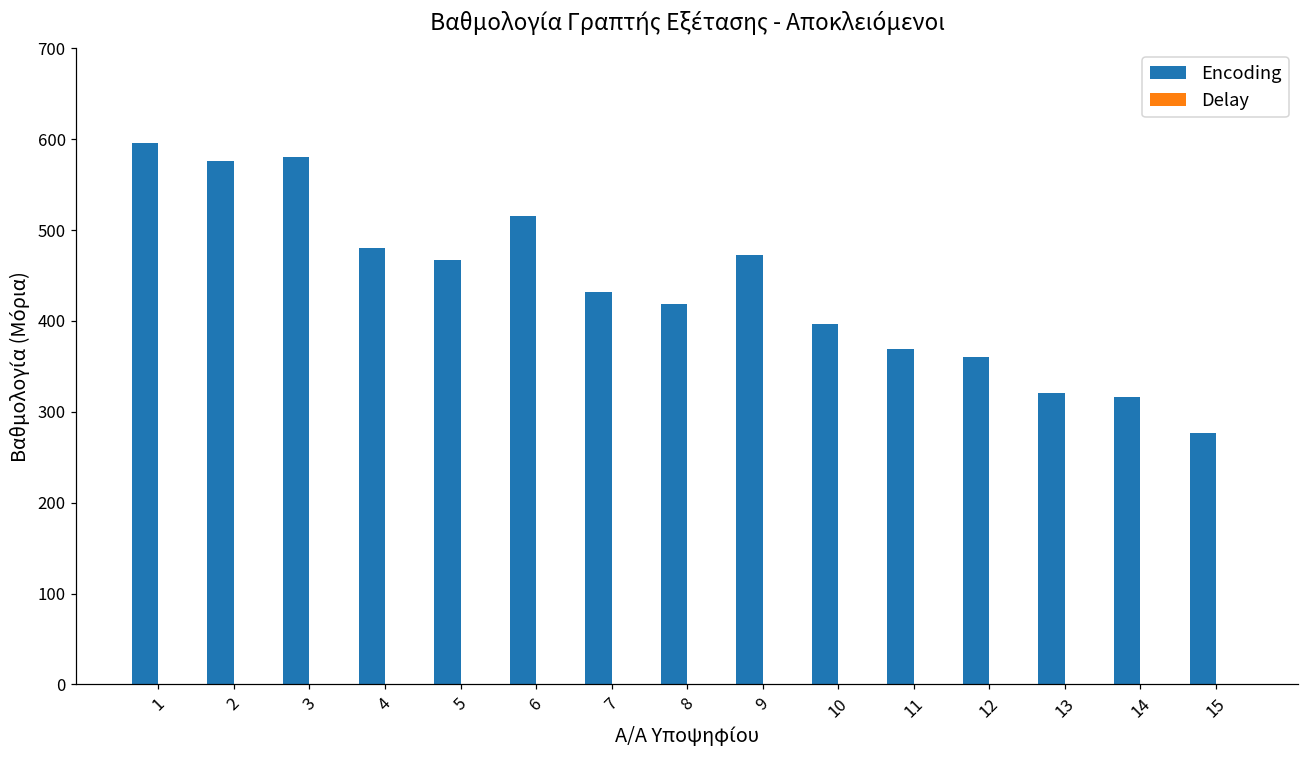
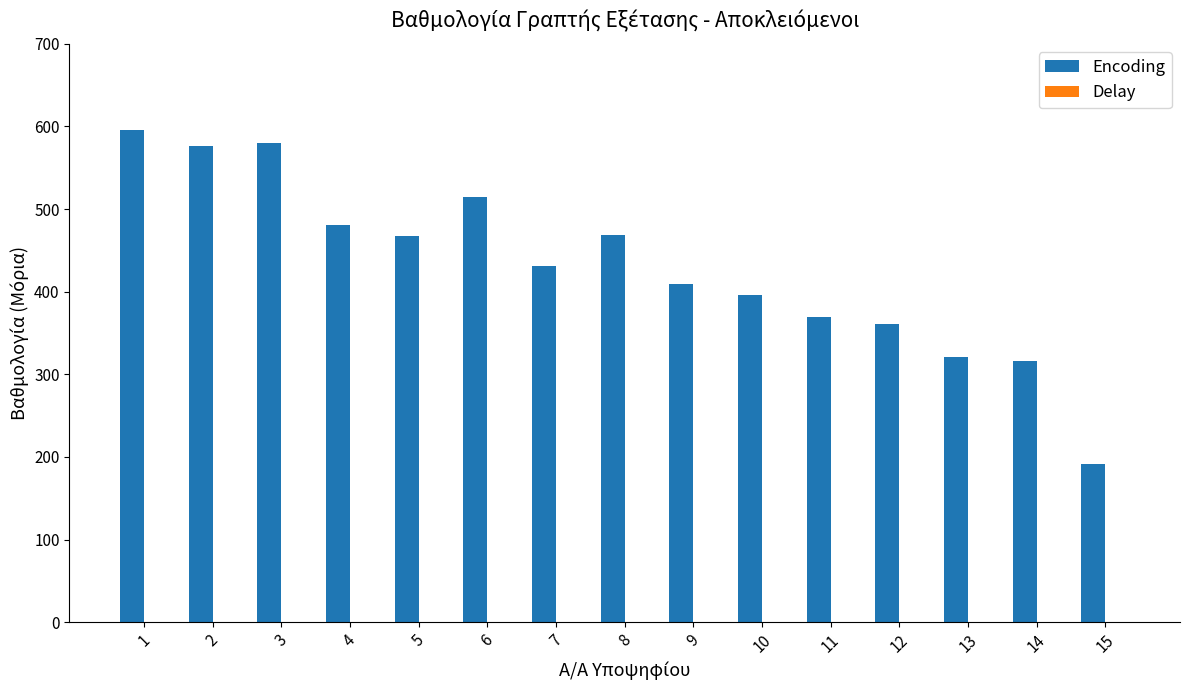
Encoding, 8: 420 -> 470
Encoding, 9: 470 -> 410
Encoding, 15: 280 -> 190
